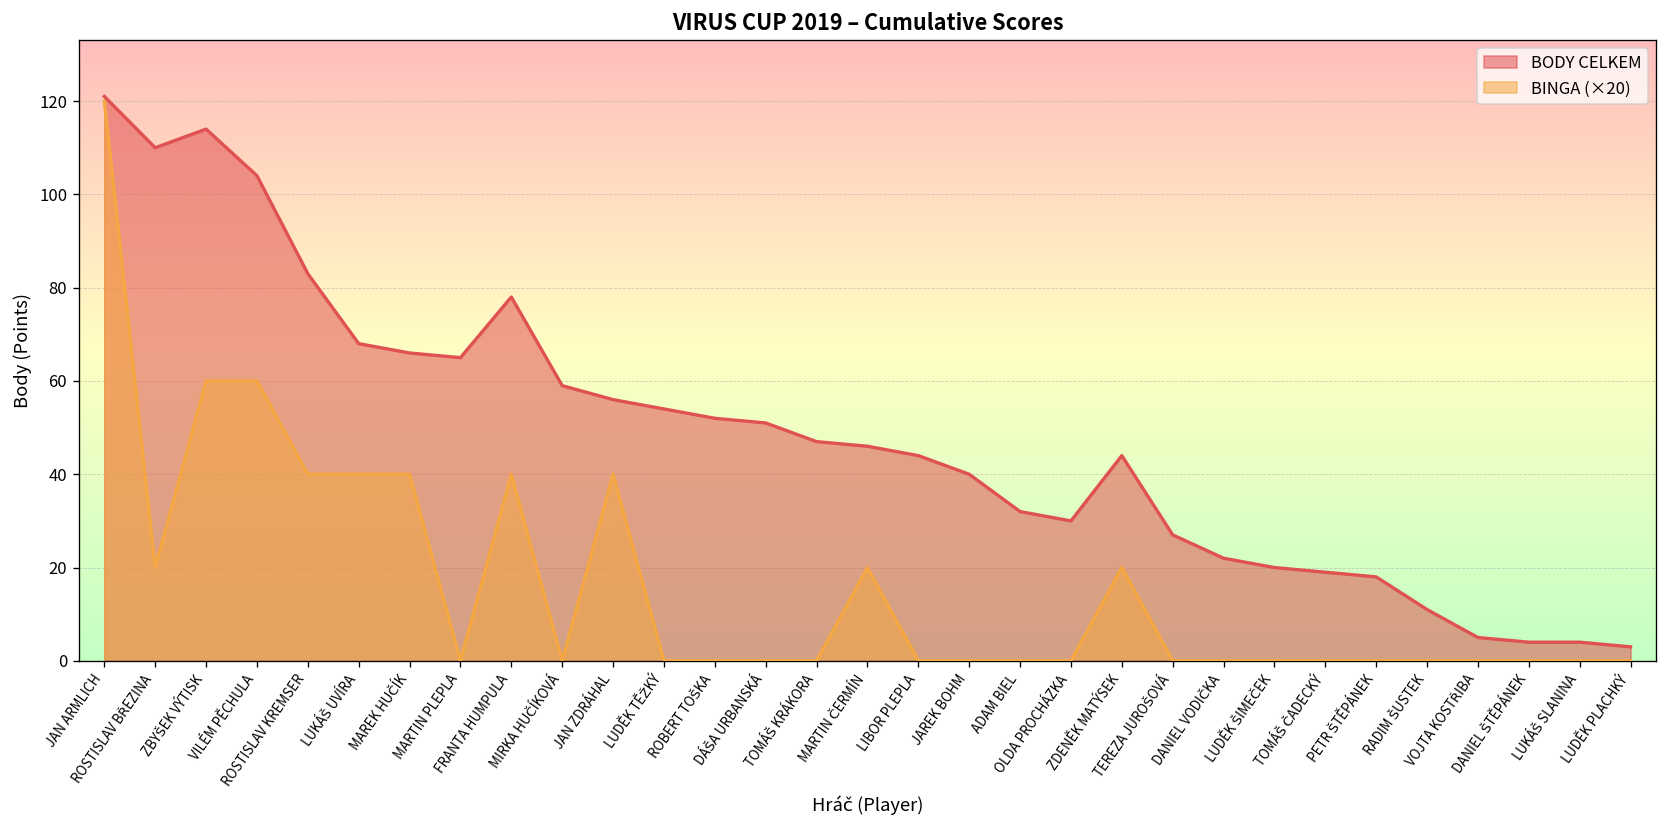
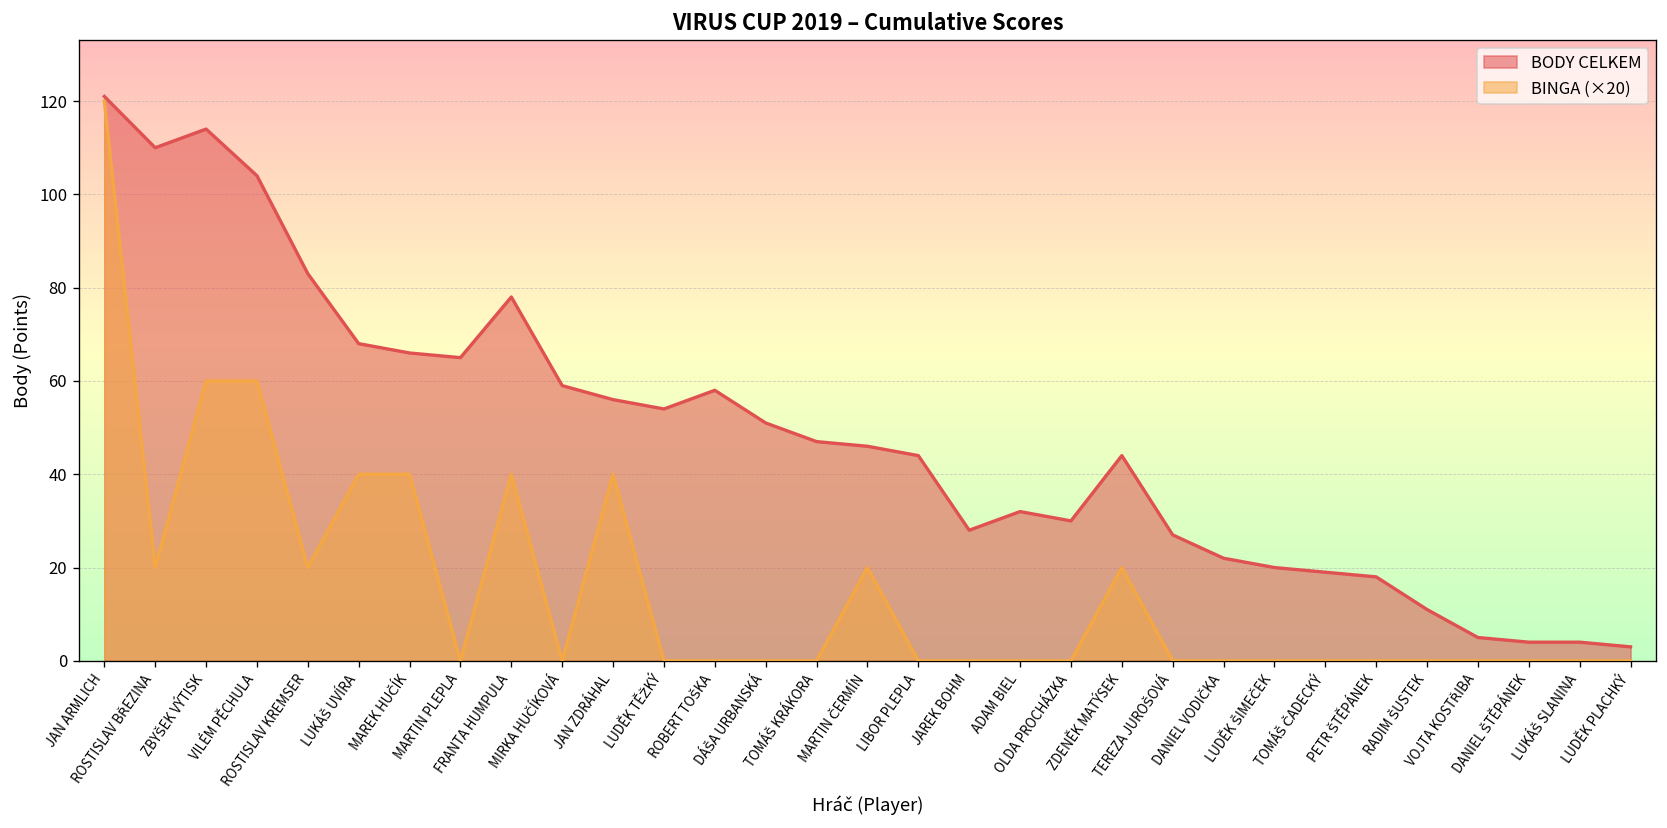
BINGA (×20), ROSTISLAV KREMSER: 40 -> 20
BODY CELKEM, ROBERT TOŠKA: 52 -> 58
BODY CELKEM, JAREK BOHM: 40 -> 28
